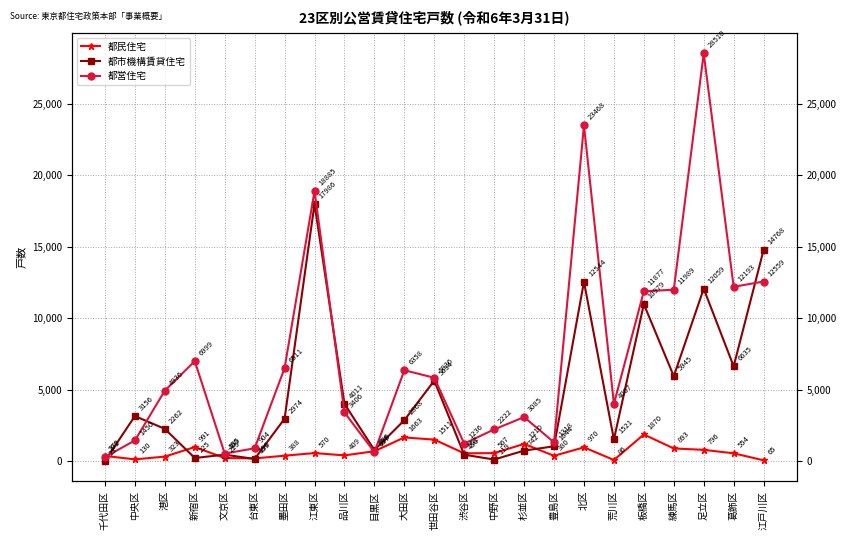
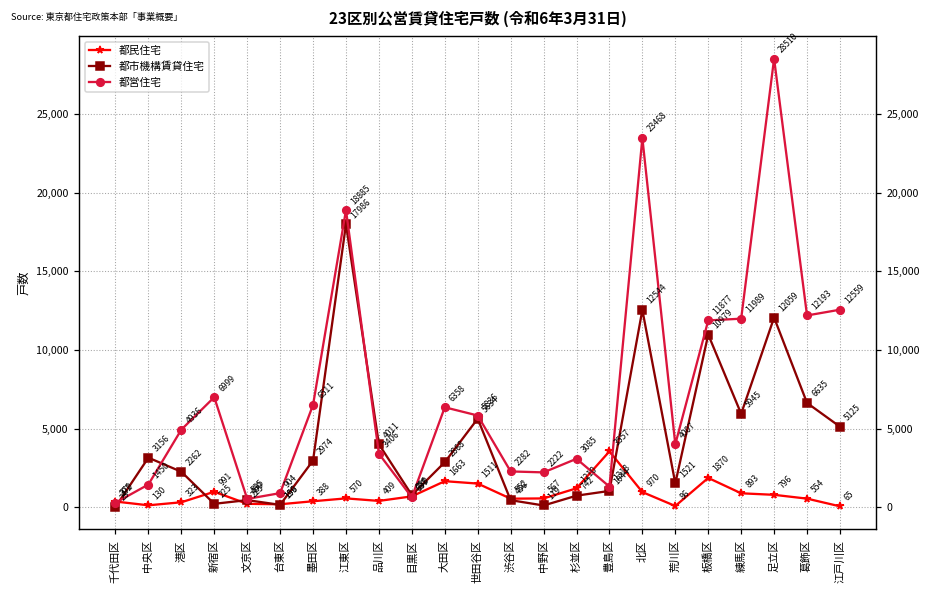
都営住宅, 渋谷区: 1236 -> 2282
都民住宅, 豊島区: 380 -> 3557
都市機構賃貸住宅, 江戸川区: 14768 -> 5125
